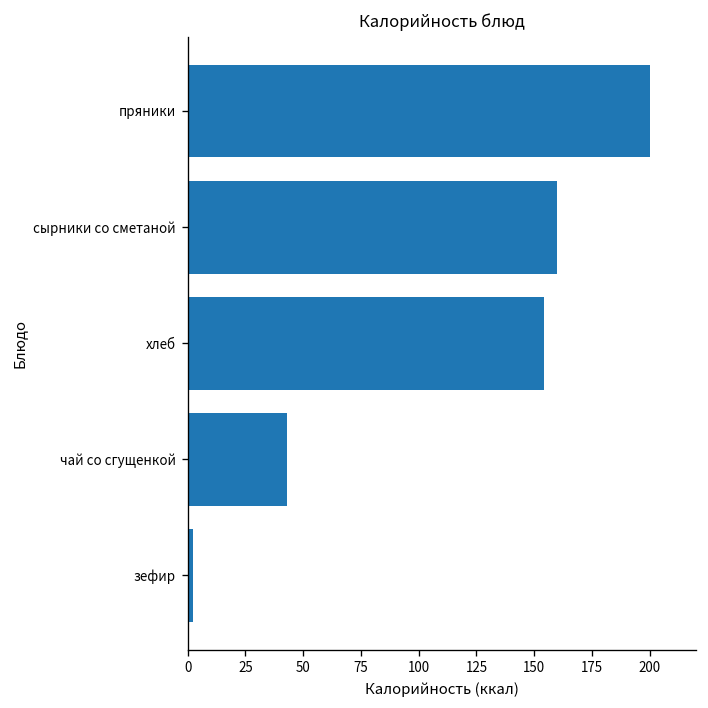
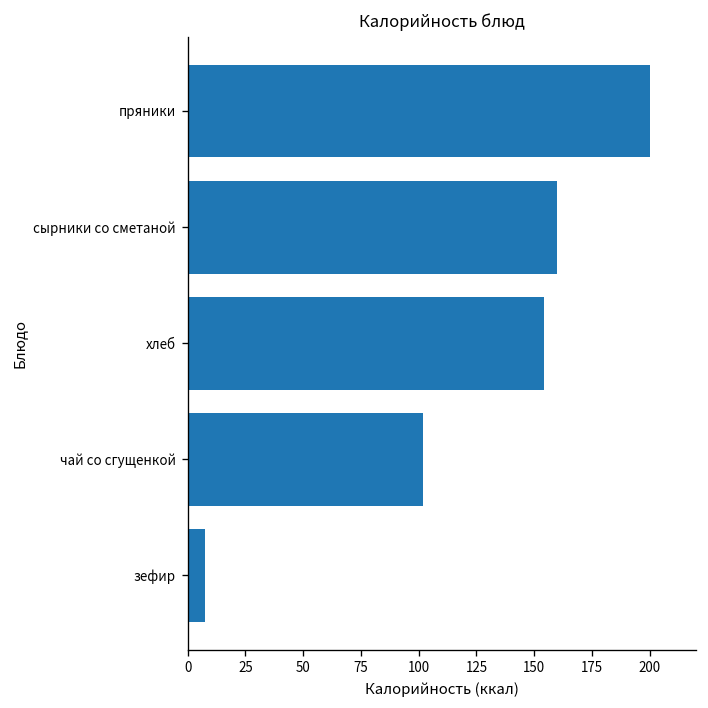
чай со сгущенкой: 43 -> 102
зефир: 2 -> 7
